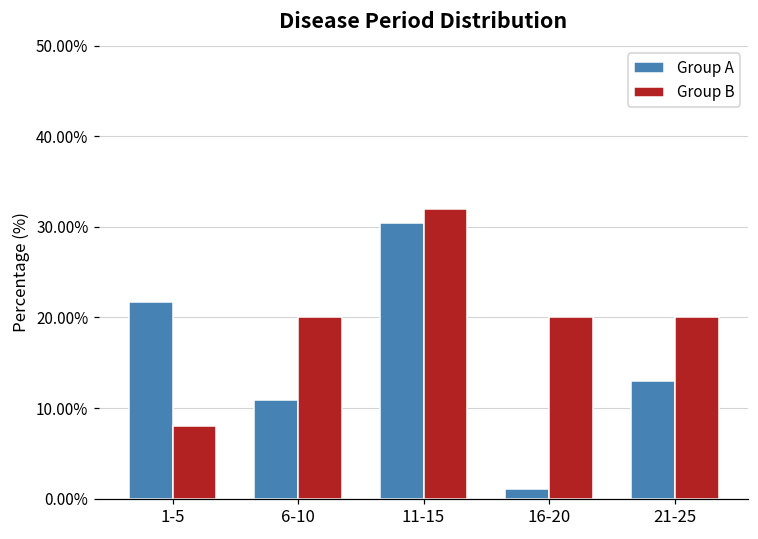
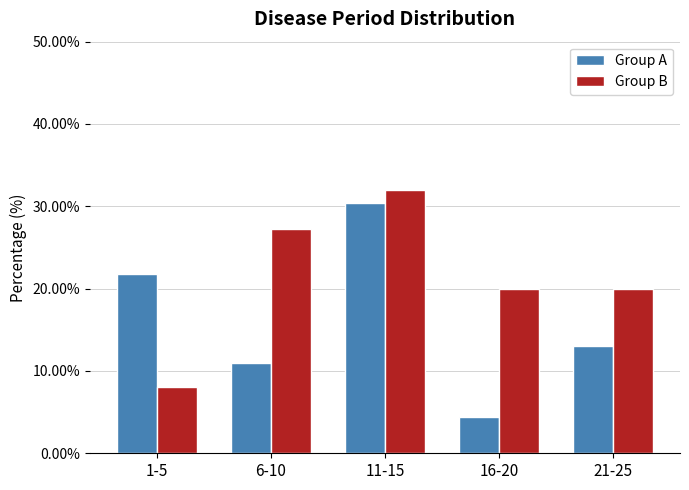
Group B, 6-10: 20% -> 27%
Group A, 16-20: 1% -> 4%
